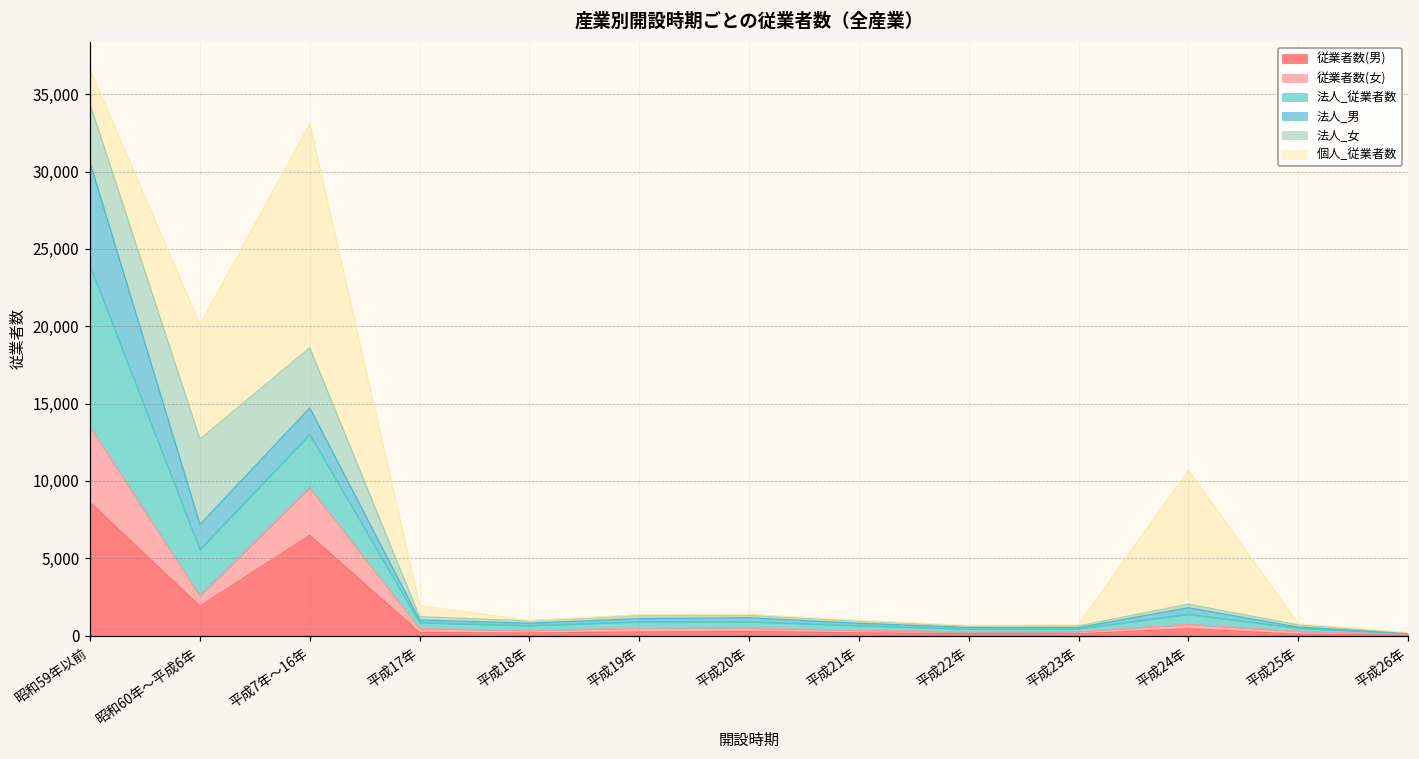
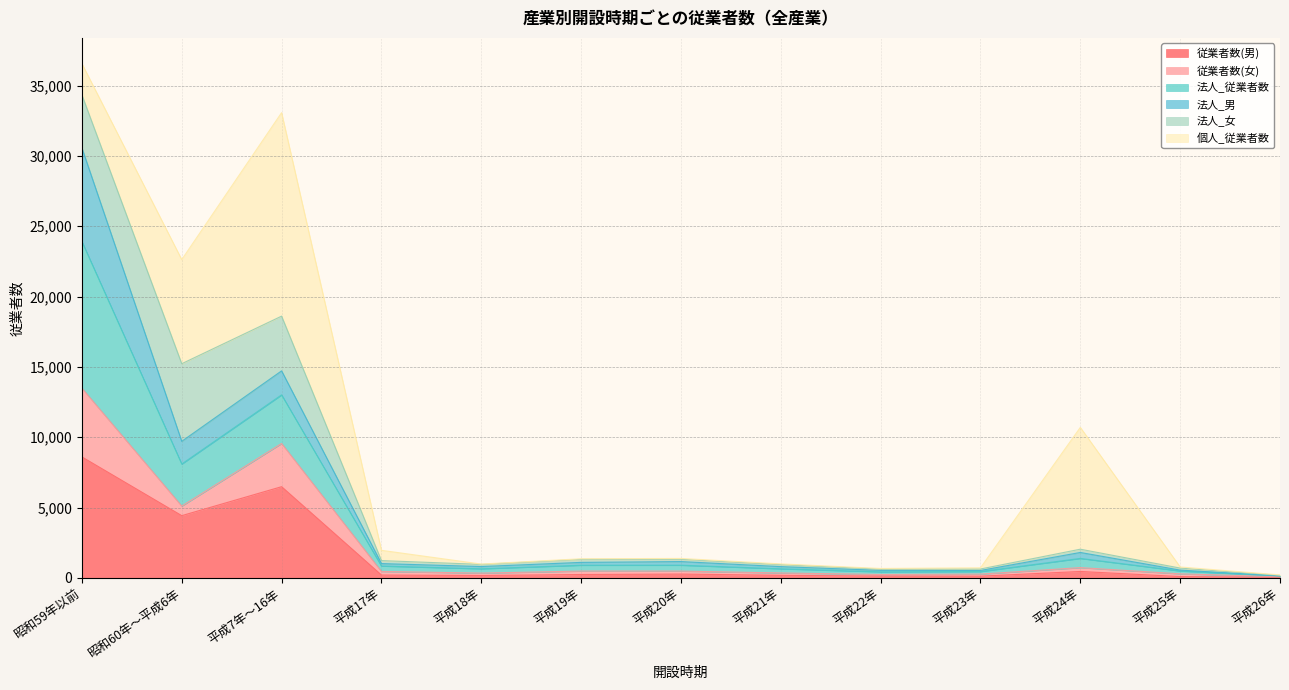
従業者数(男), 昭和60年～平成6年: 1,900 -> 4,400
